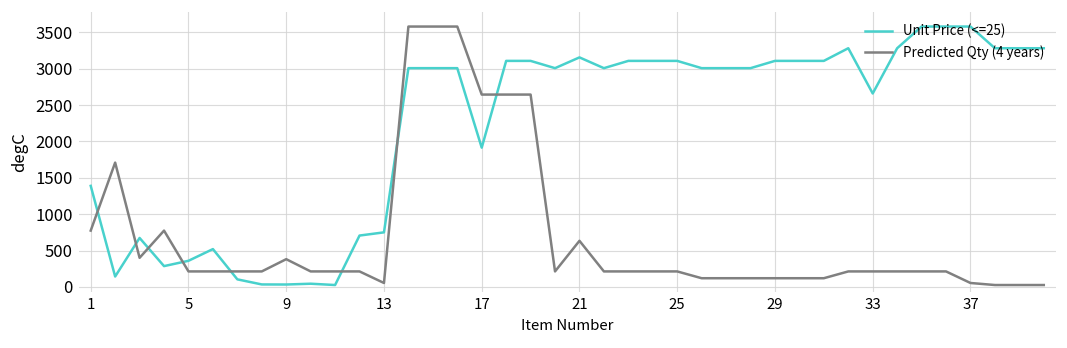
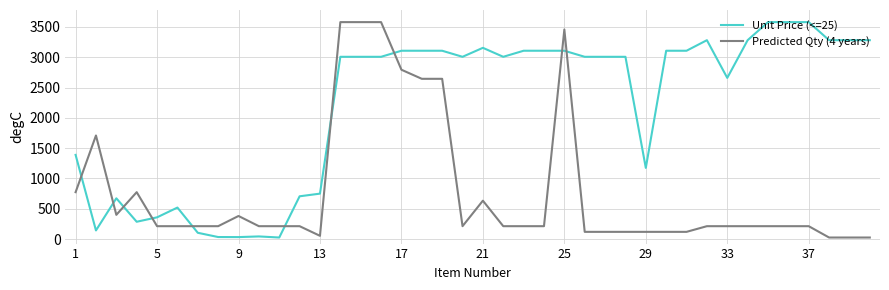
Unit Price (<=25), 17: 1900 -> 3100
Predicted Qty (4 years), 17: 2600 -> 2800
Predicted Qty (4 years), 25: 200 -> 3500
Unit Price (<=25), 29: 3100 -> 1200
Predicted Qty (4 years), 37: 100 -> 200
